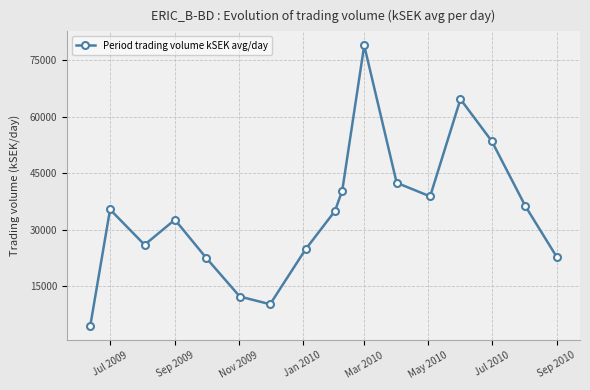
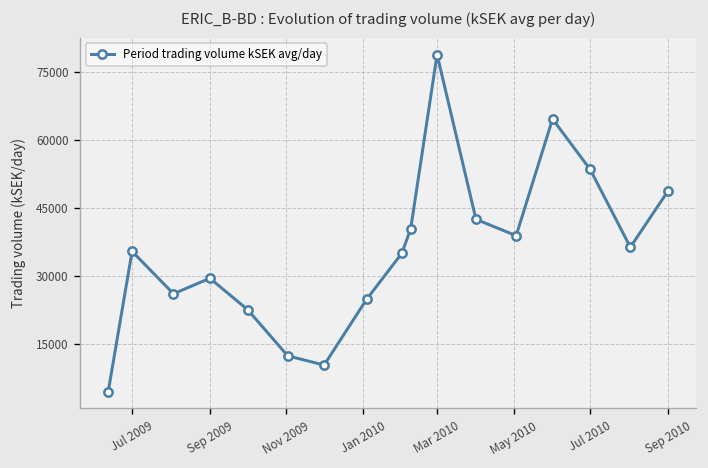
Sep 2009: 33000 -> 29000
Sep 2010: 23000 -> 49000
